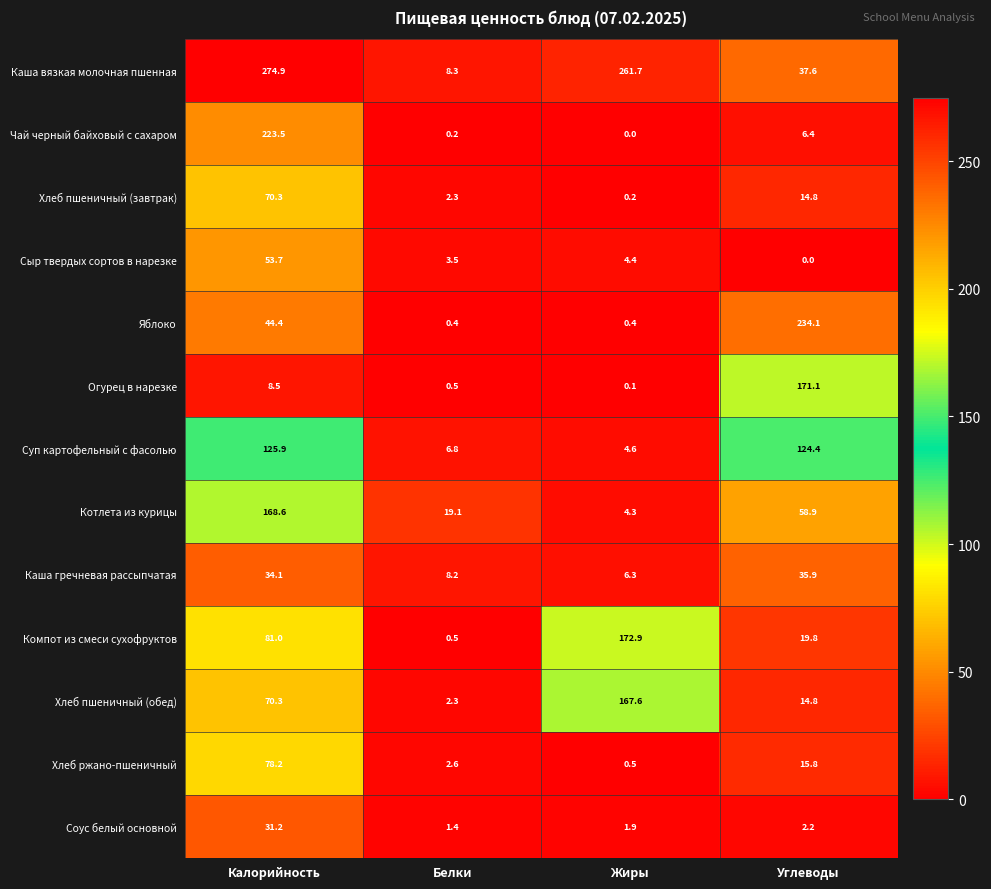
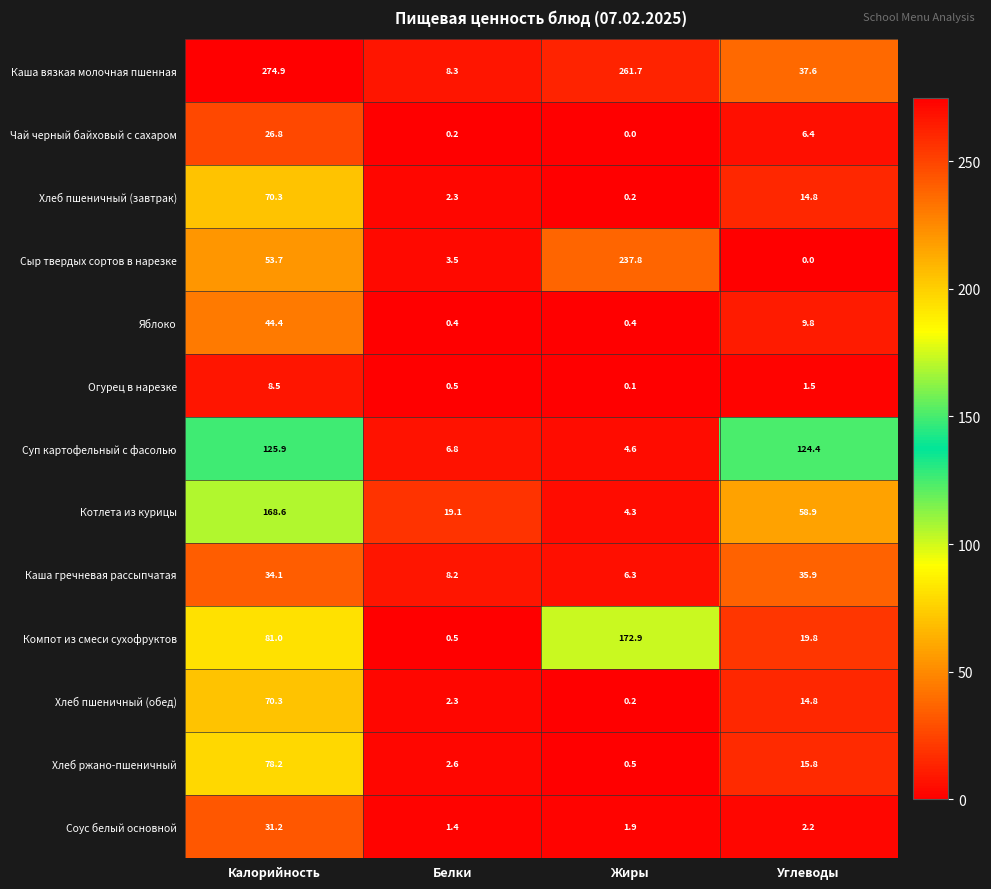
Чай черный байховый с сахаром, Калорийность: 223.5 -> 26.8
Сыр твердых сортов в нарезке, Жиры: 4.4 -> 237.8
Яблоко, Углеводы: 234.1 -> 9.8
Огурец в нарезке, Углеводы: 171.1 -> 1.5
Хлеб пшеничный (обед), Жиры: 167.6 -> 0.2
